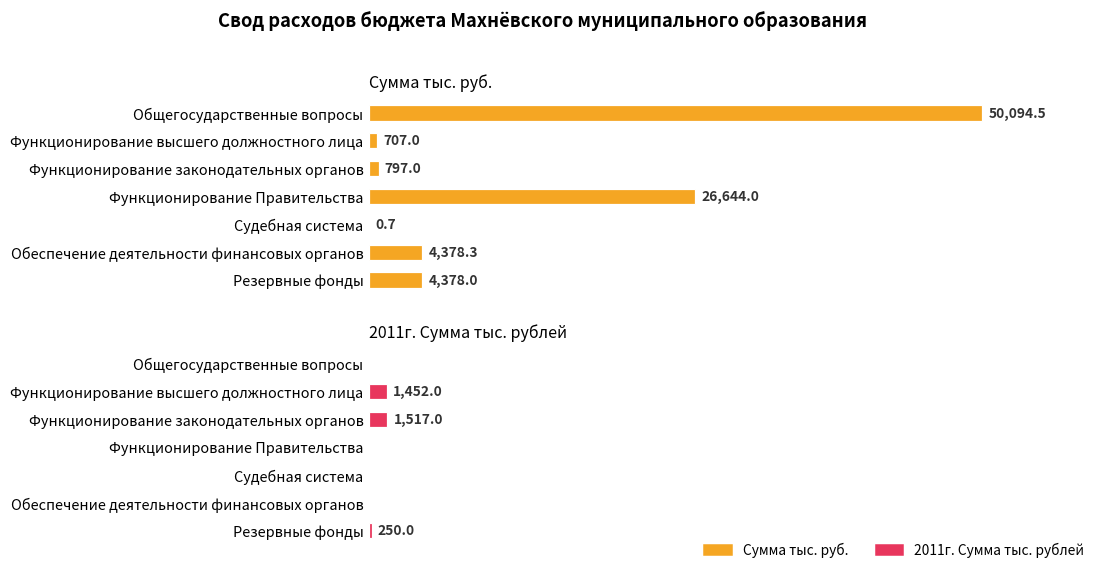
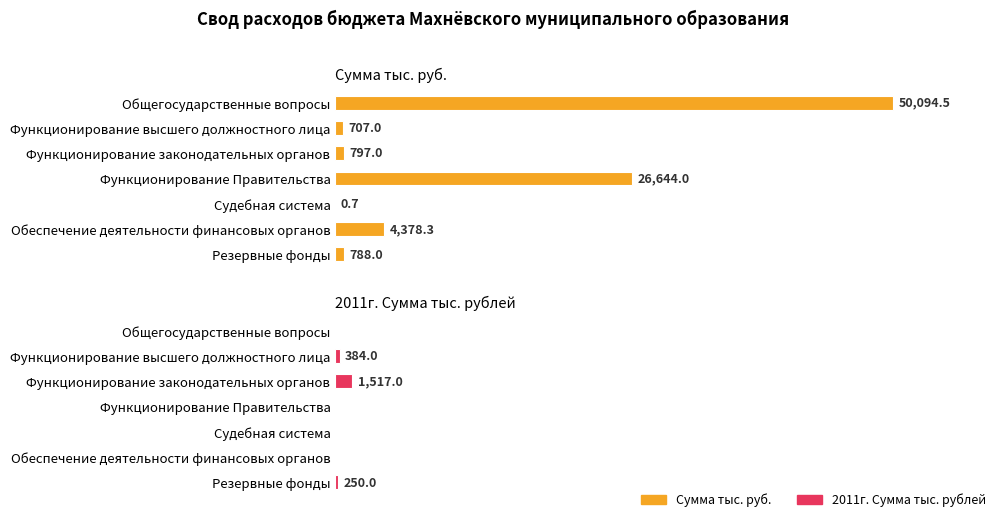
Сумма тыс. руб., Резервные фонды: 4,378.0 -> 788.0
2011г. Сумма тыс. рублей, Функционирование высшего должностного лица: 1,452.0 -> 384.0
